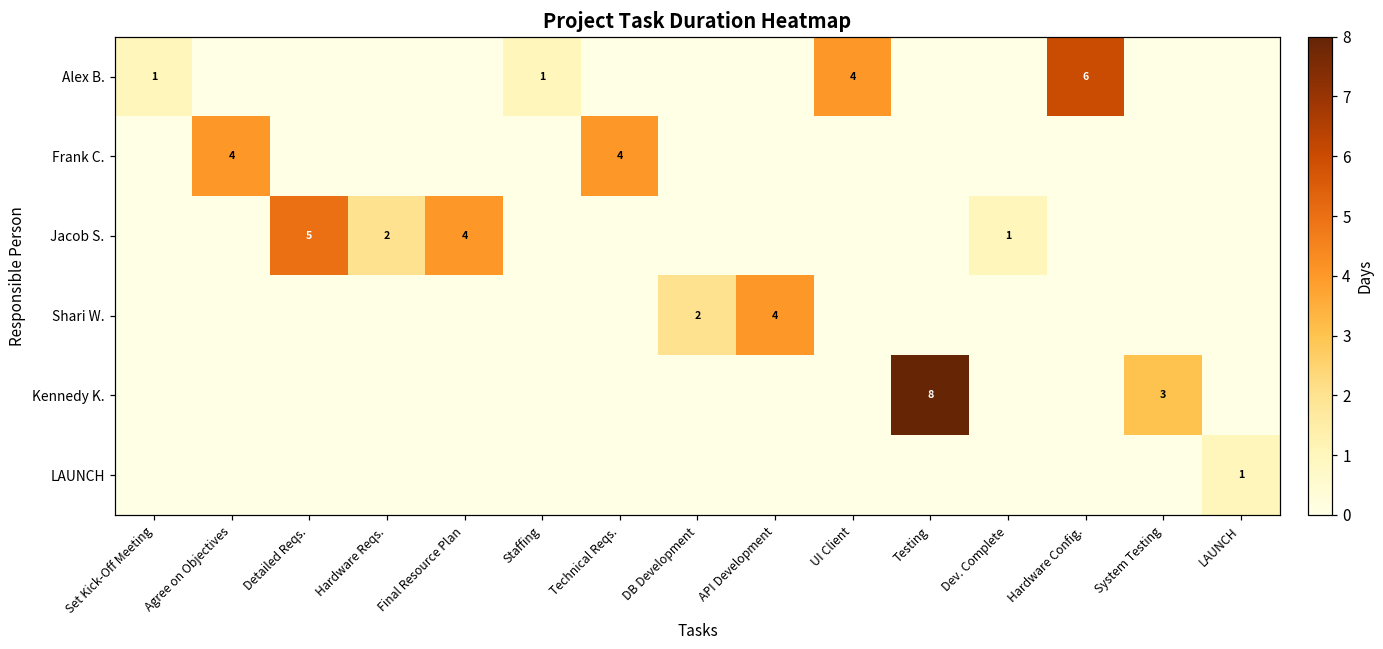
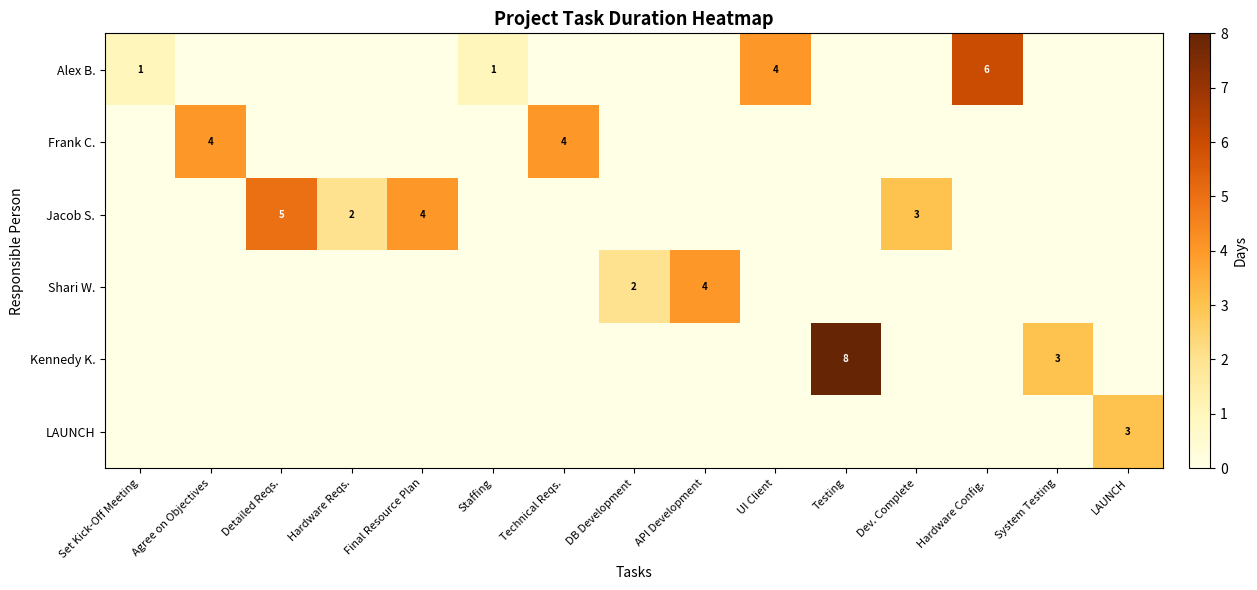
Jacob S., Dev. Complete: 1 -> 3
LAUNCH, LAUNCH: 1 -> 3
